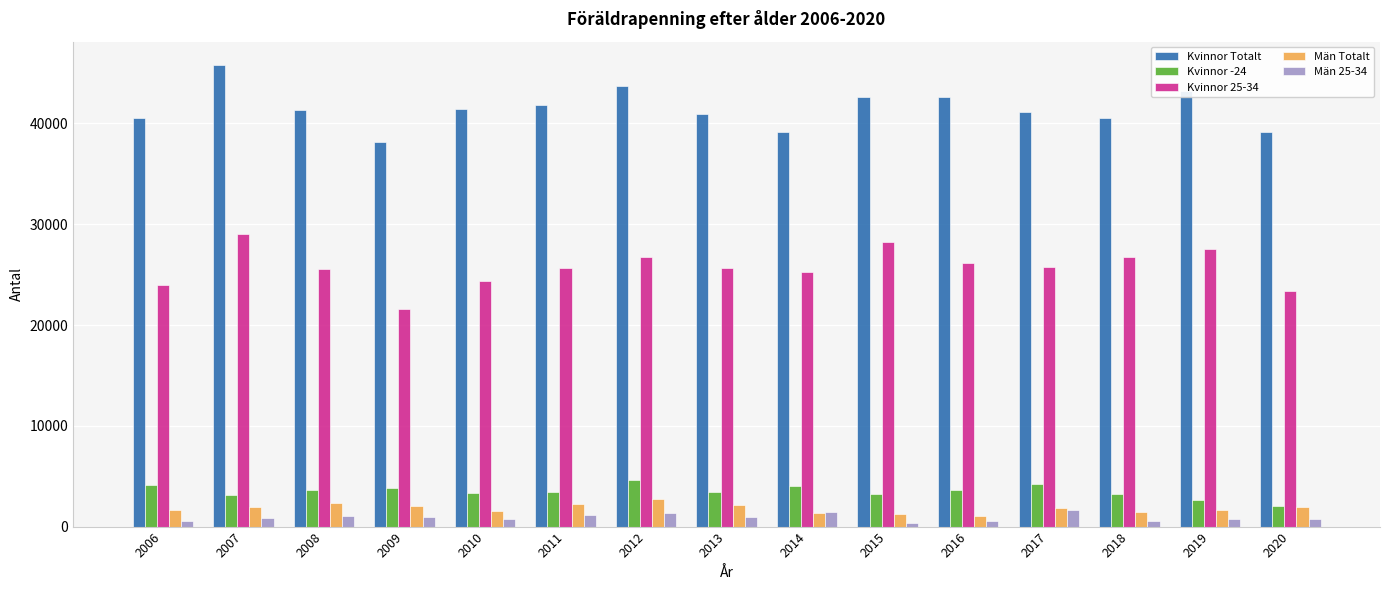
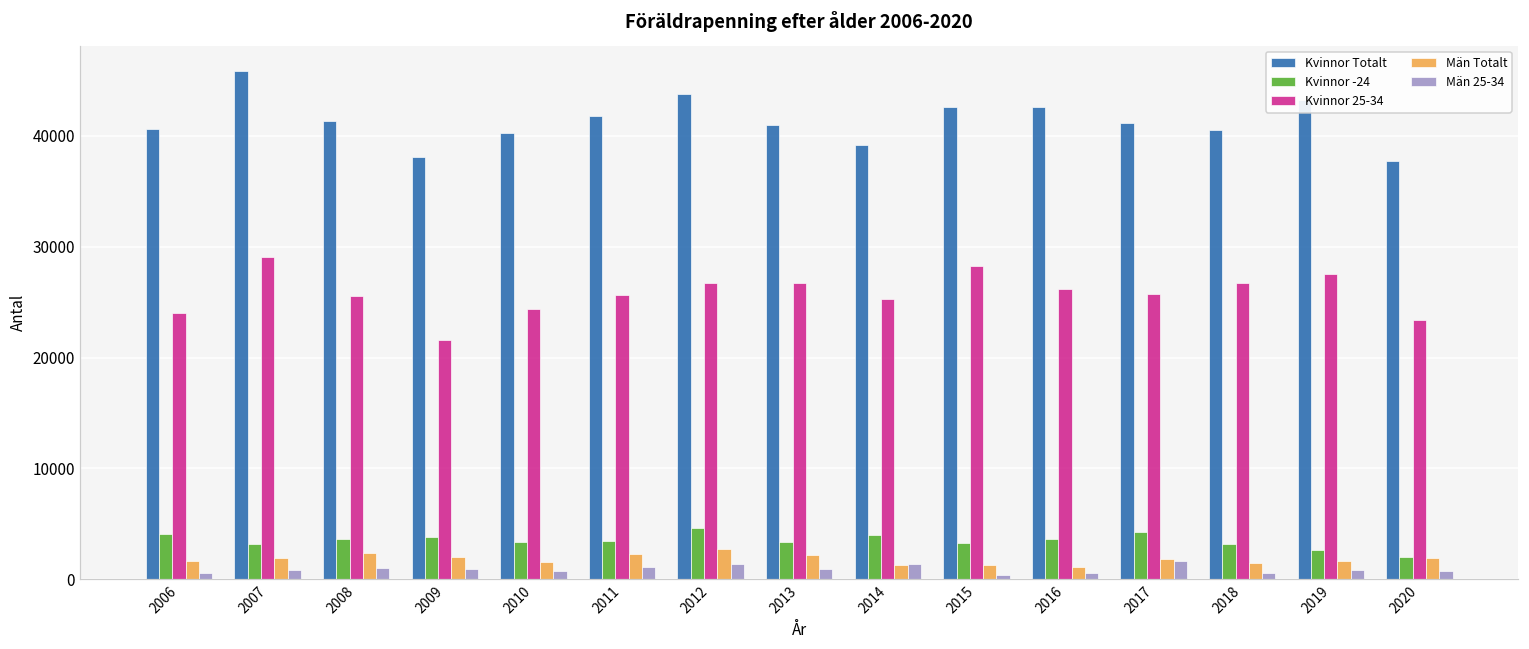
Kvinnor Totalt, 2010: 41400 -> 40300
Kvinnor 25-34, 2013: 25700 -> 26700
Kvinnor Totalt, 2020: 39200 -> 37700
